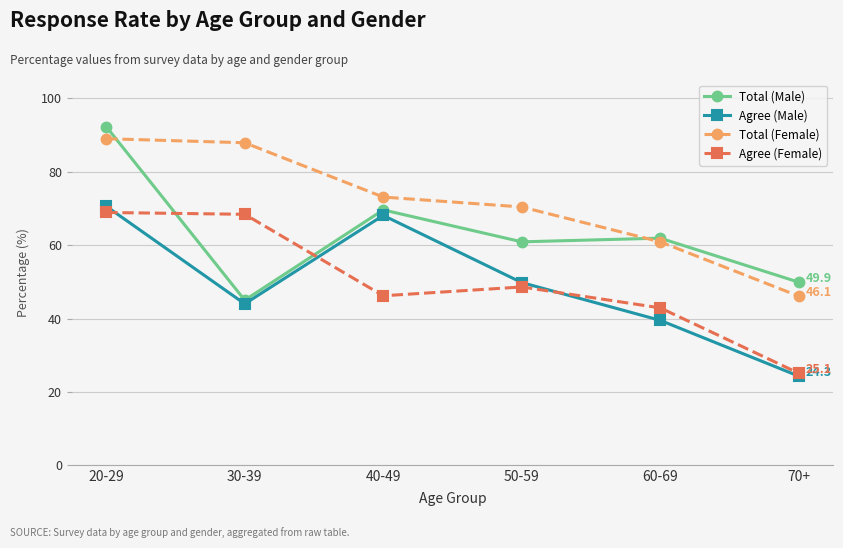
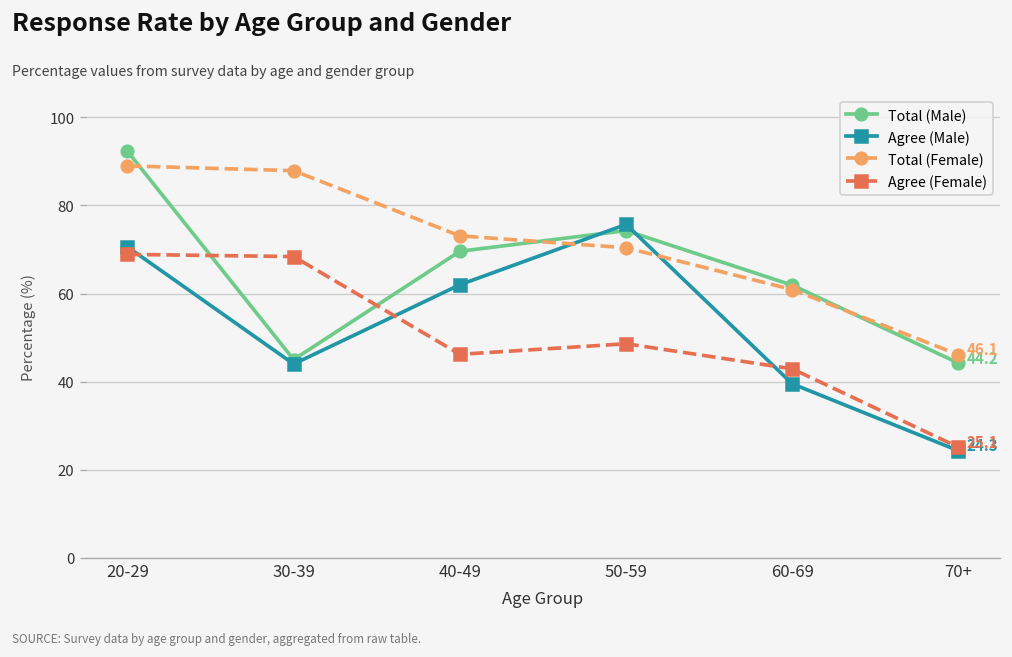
Agree (Male), 40-49: 68 -> 62
Total (Male), 50-59: 61 -> 74
Agree (Male), 50-59: 50 -> 76
Total (Male), 70+: 49.9 -> 44.2
